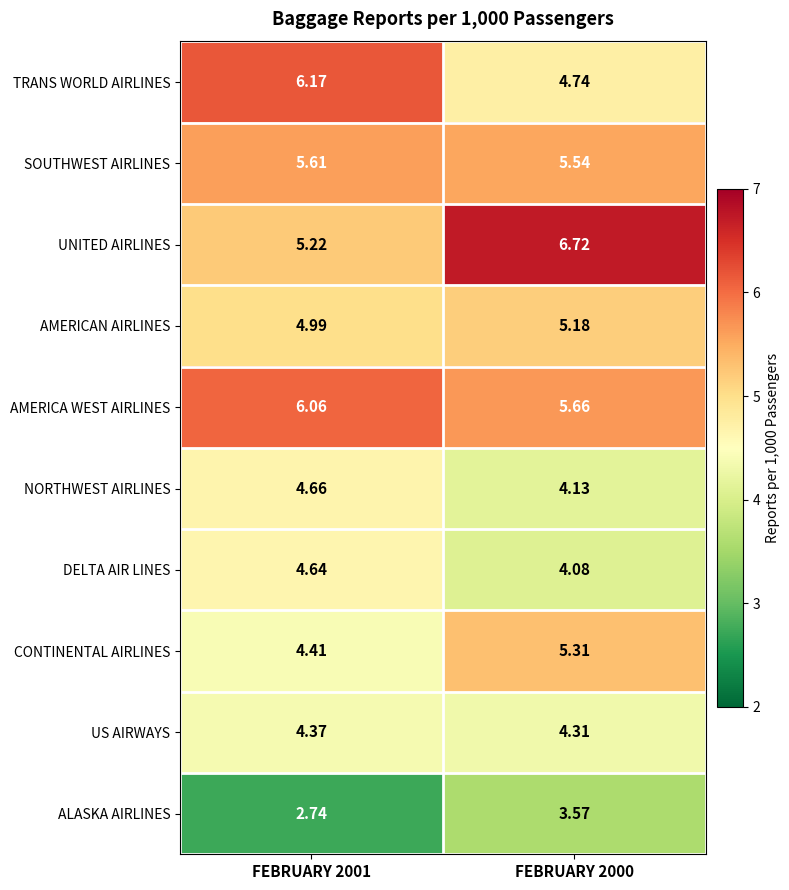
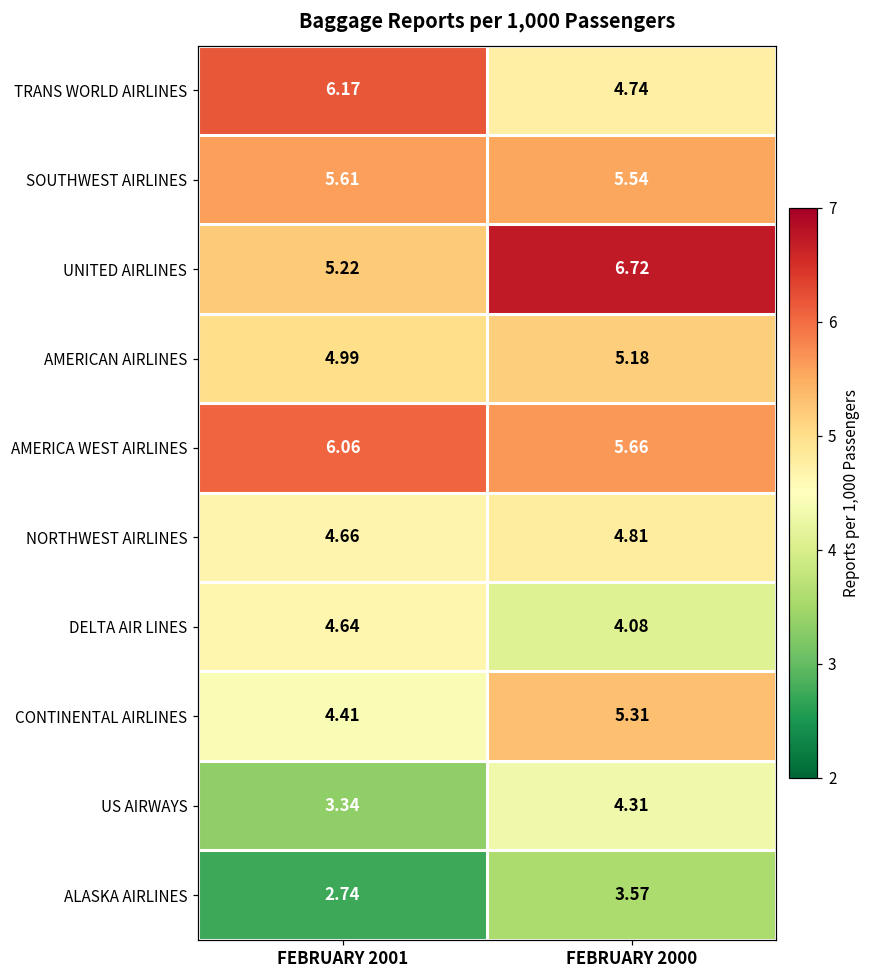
NORTHWEST AIRLINES, FEBRUARY 2000: 4.13 -> 4.81
US AIRWAYS, FEBRUARY 2001: 4.37 -> 3.34
